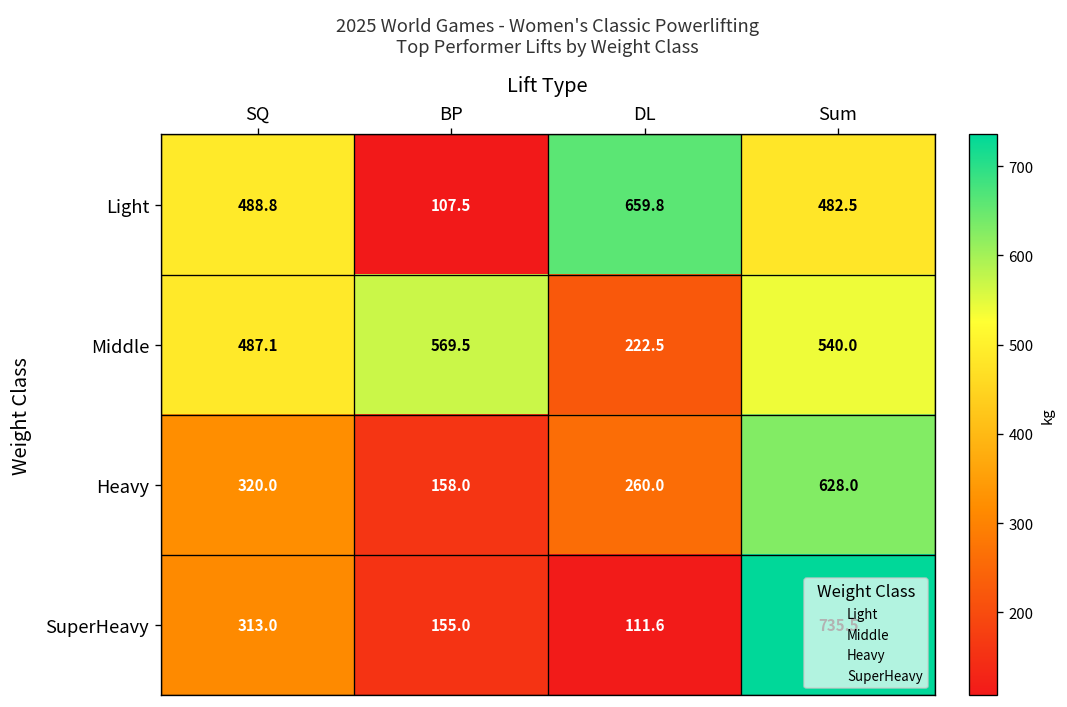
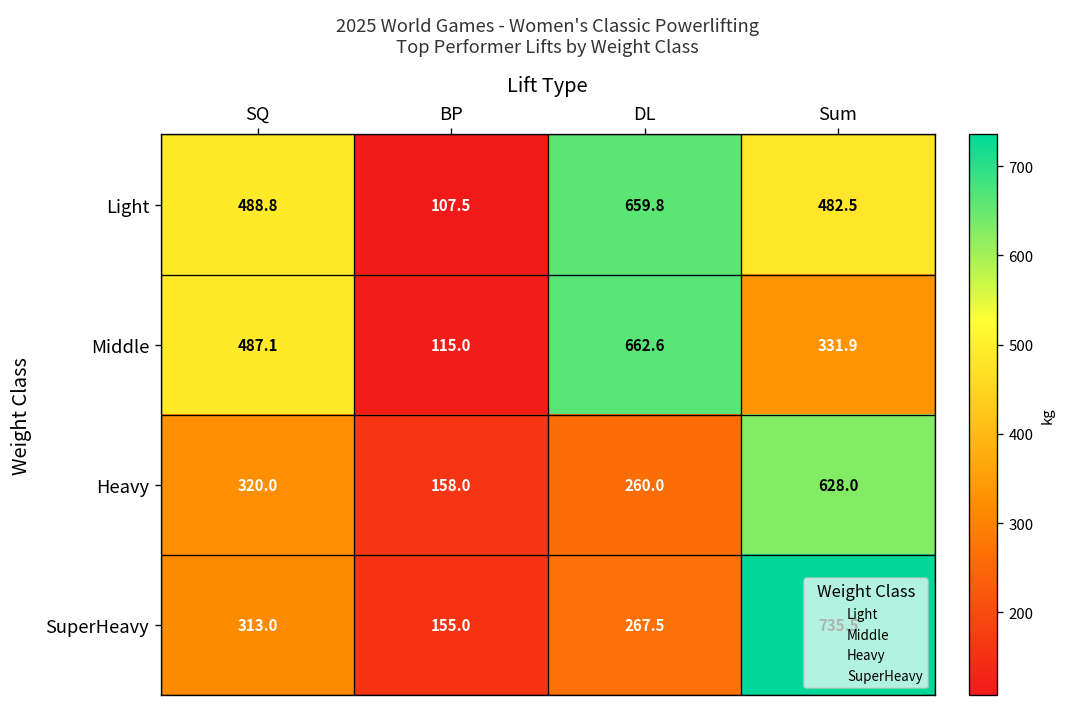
Middle, BP: 569.5 -> 115.0
Middle, DL: 222.5 -> 662.6
Middle, Sum: 540.0 -> 331.9
SuperHeavy, DL: 111.6 -> 267.5
